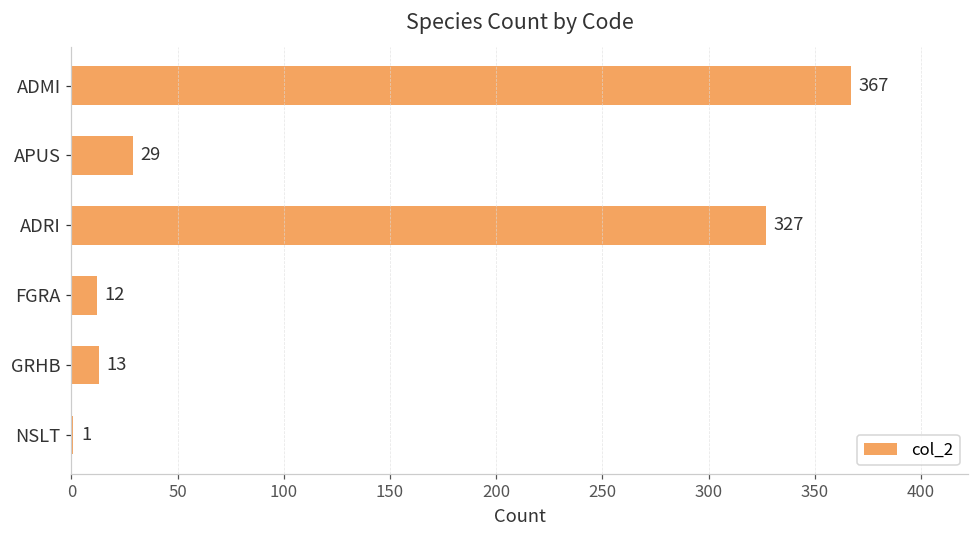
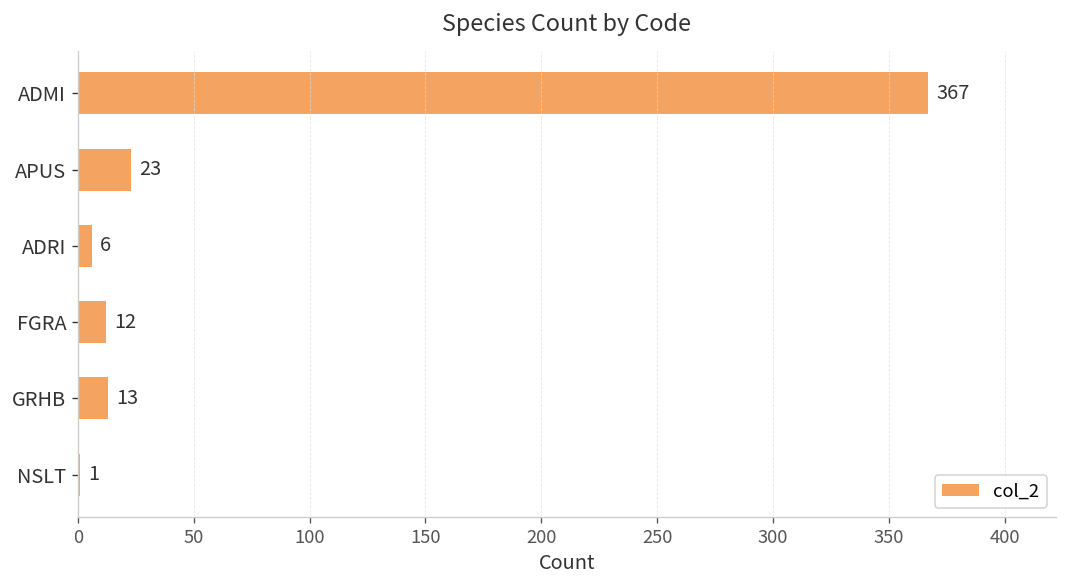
APUS: 29 -> 23
ADRI: 327 -> 6
